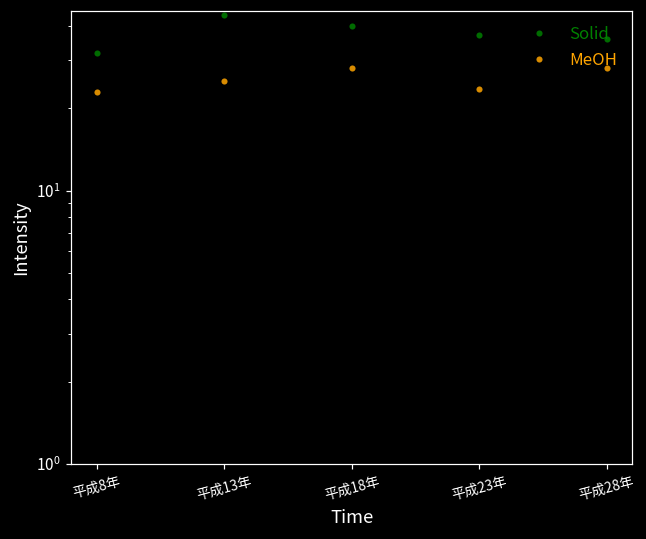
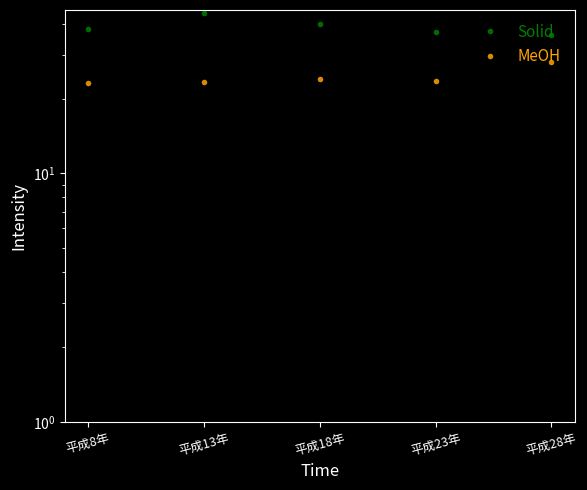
Solid, 平成8年: 32 -> 38
MeOH, 平成13年: 25 -> 23
MeOH, 平成18年: 28 -> 24
